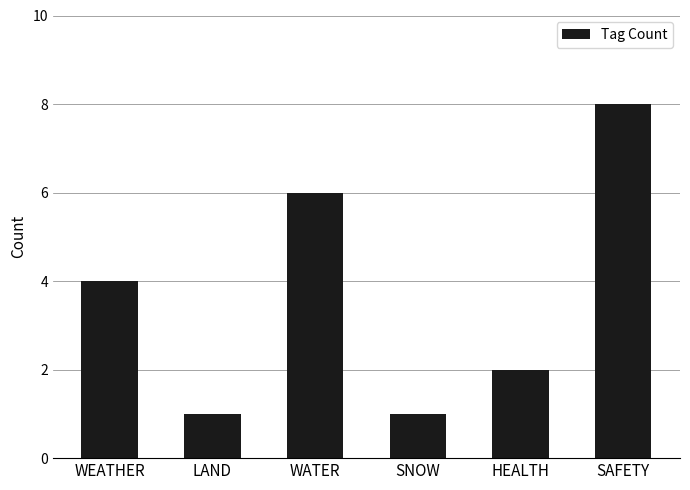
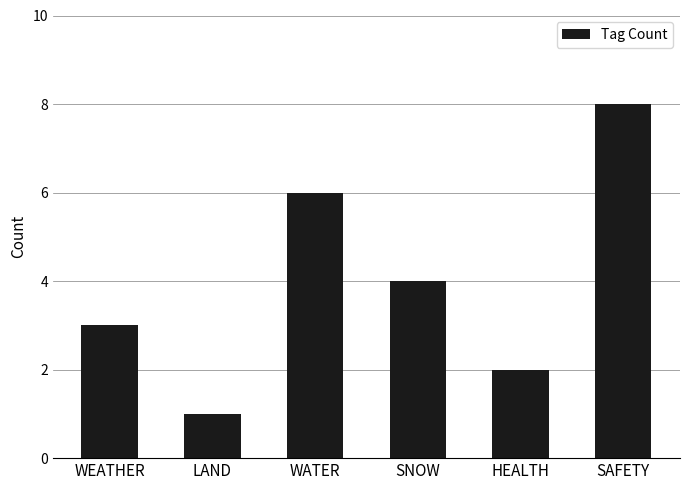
WEATHER: 4 -> 3
SNOW: 1 -> 4
